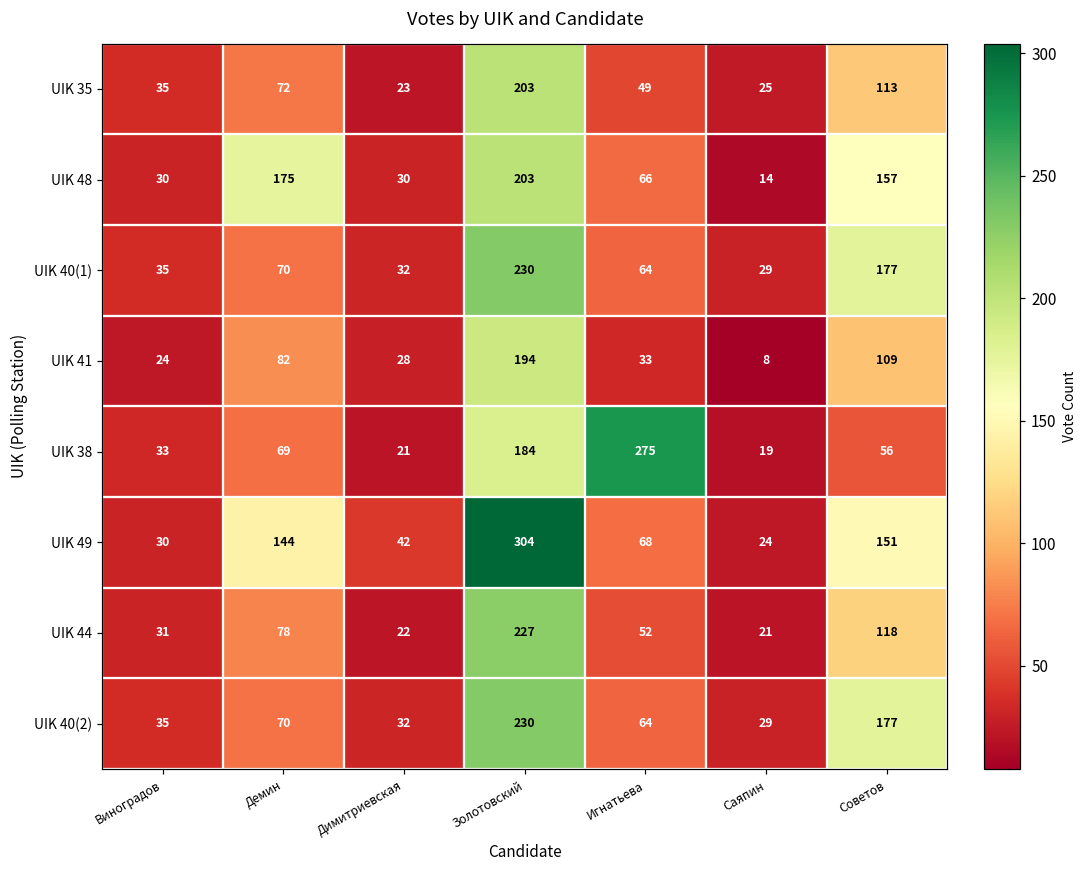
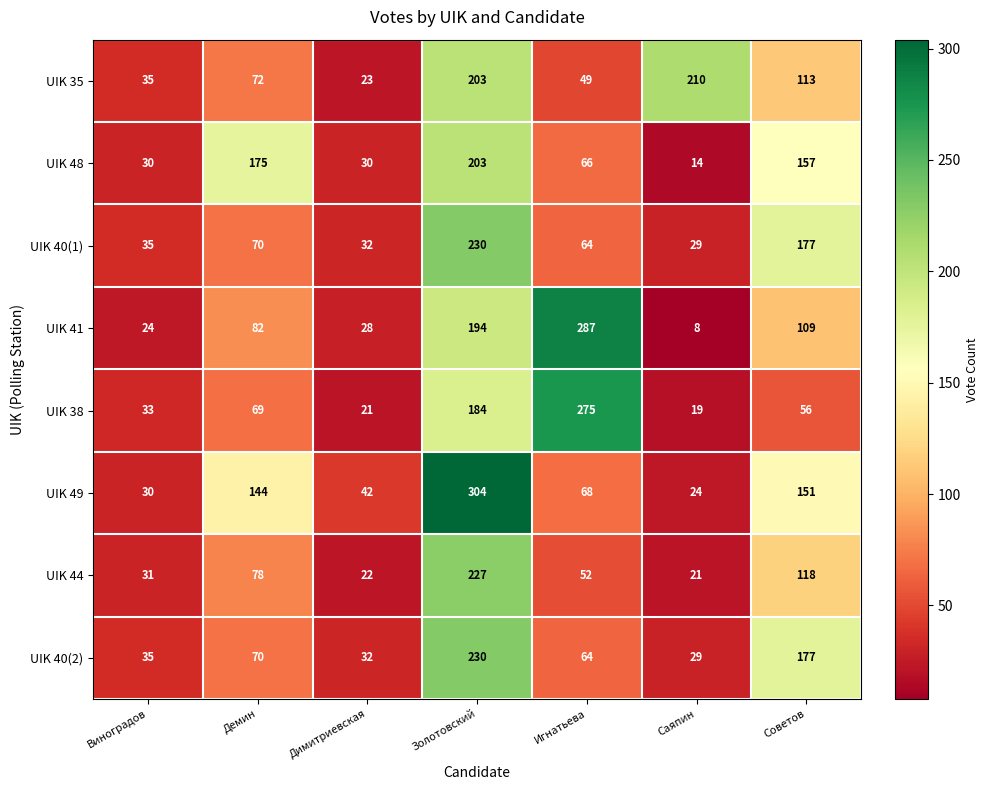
UIK 35, Саяпин: 25 -> 210
UIK 41, Игнатьева: 33 -> 287
